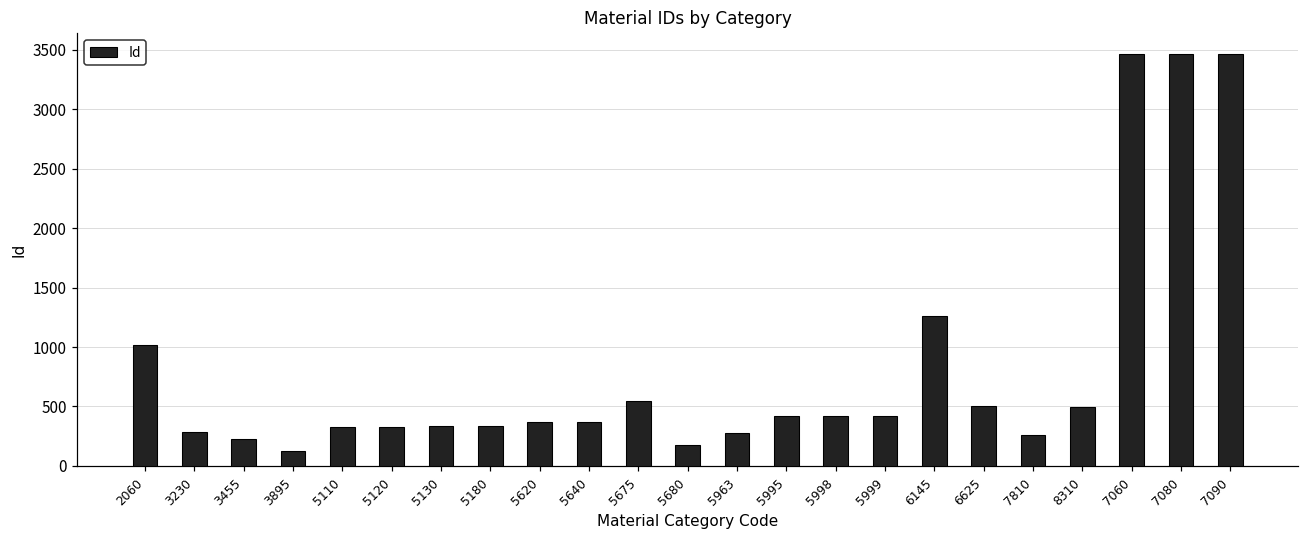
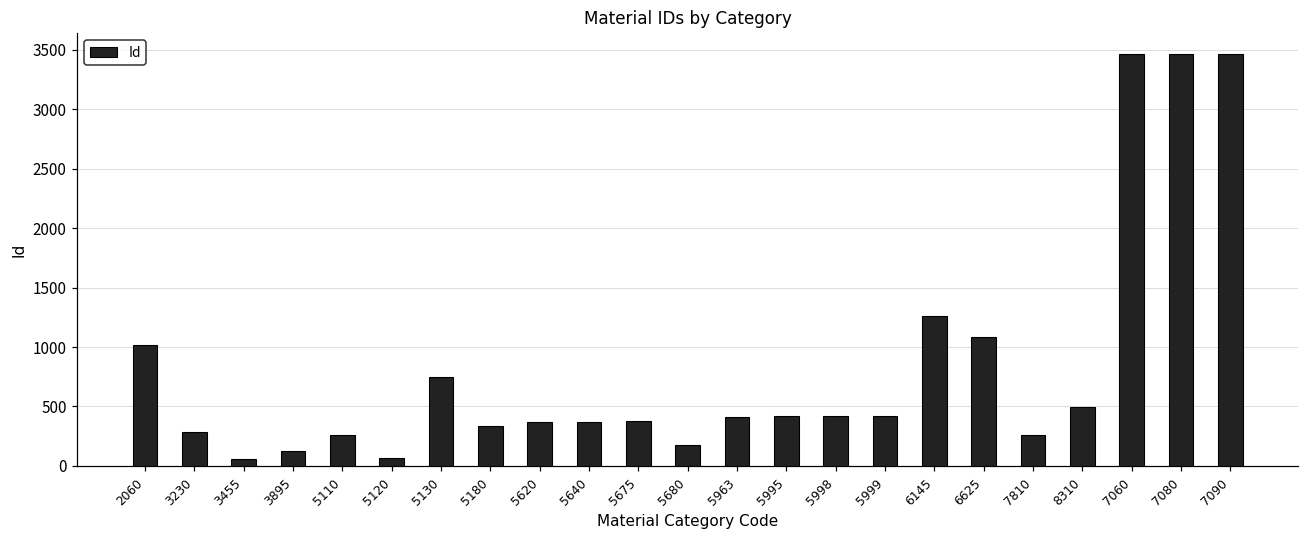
3455: 220 -> 60
5110: 330 -> 260
5120: 330 -> 70
5130: 330 -> 750
5675: 550 -> 380
5963: 280 -> 410
6625: 510 -> 1080
